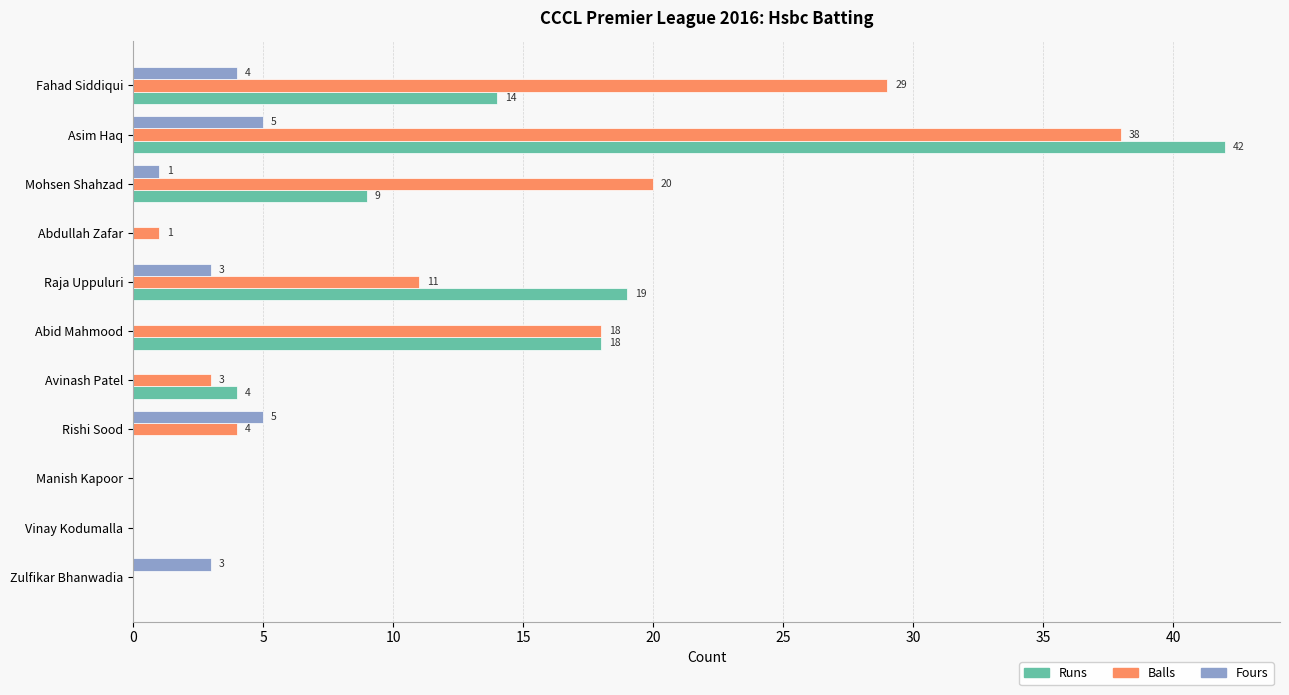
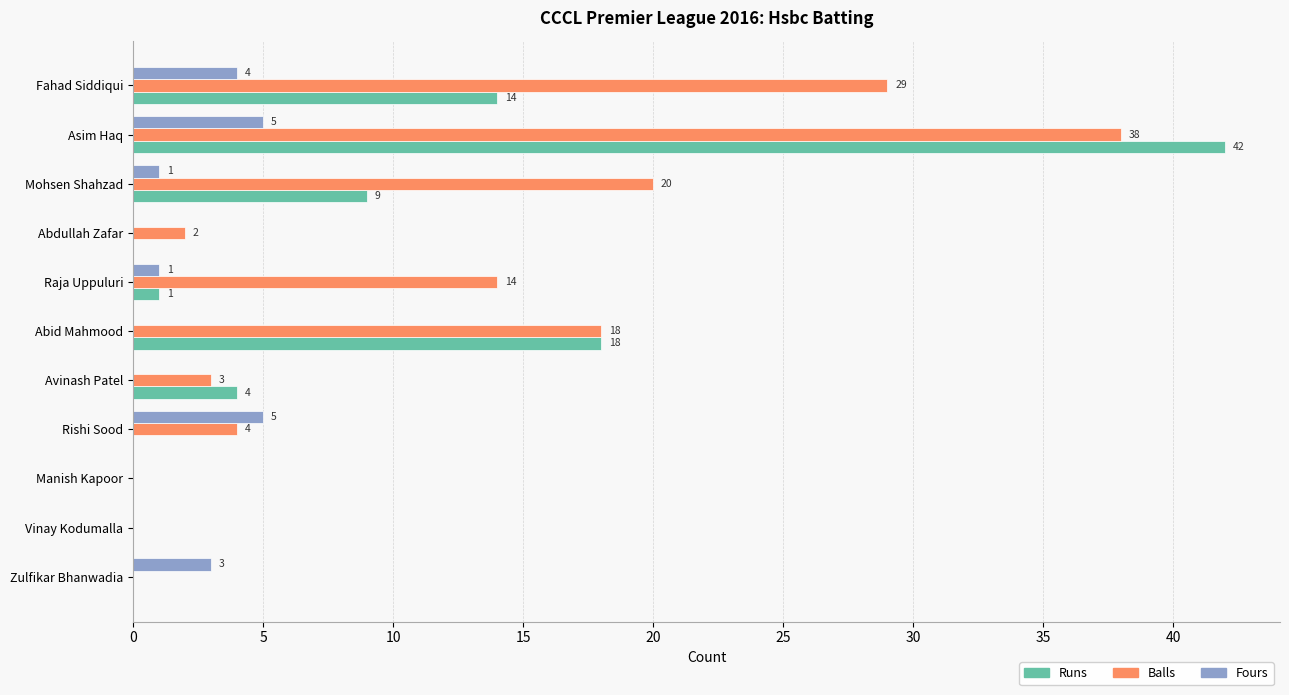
Balls, Abdullah Zafar: 1 -> 2
Fours, Raja Uppuluri: 3 -> 1
Balls, Raja Uppuluri: 11 -> 14
Runs, Raja Uppuluri: 19 -> 1
